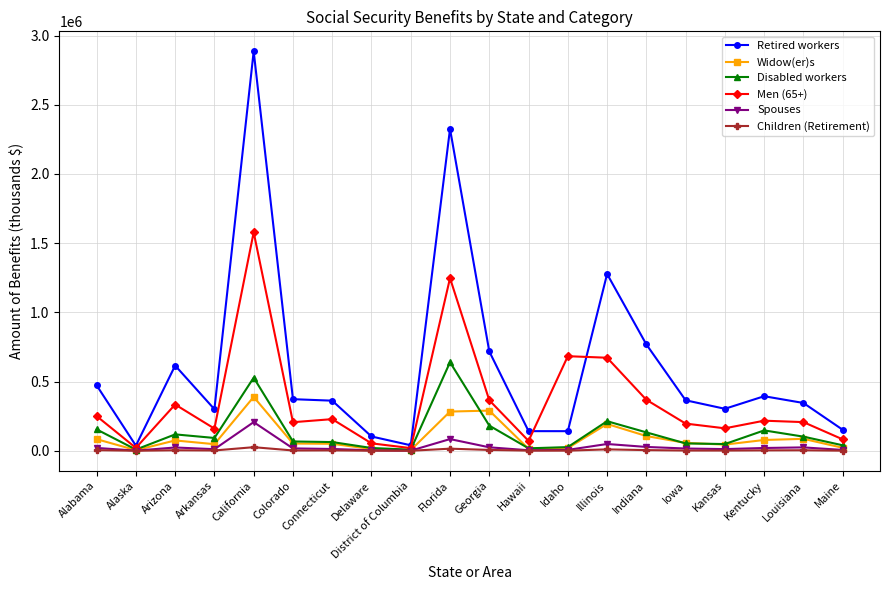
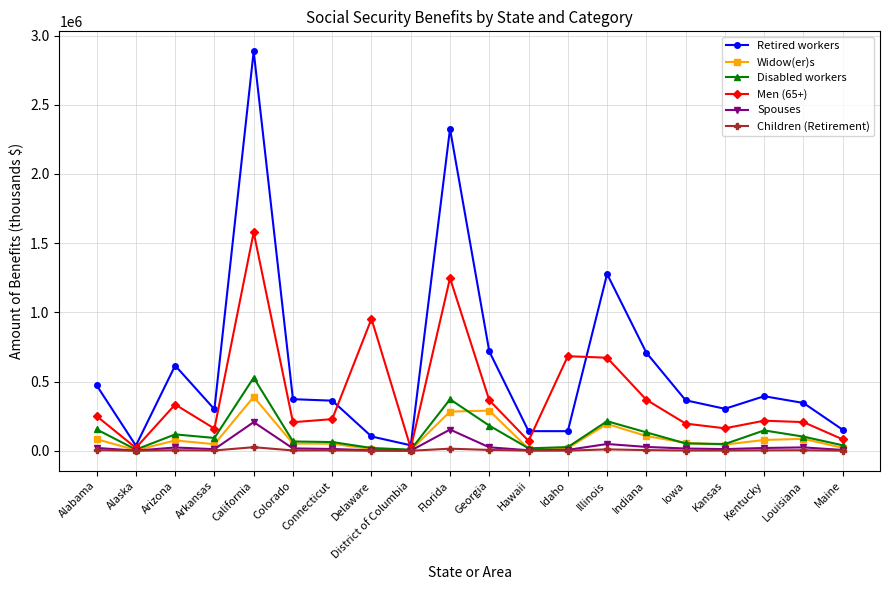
Men (65+), Delaware: 50000 -> 950000
Disabled workers, Florida: 640000 -> 370000
Spouses, Florida: 80000 -> 150000
Retired workers, Indiana: 770000 -> 710000
